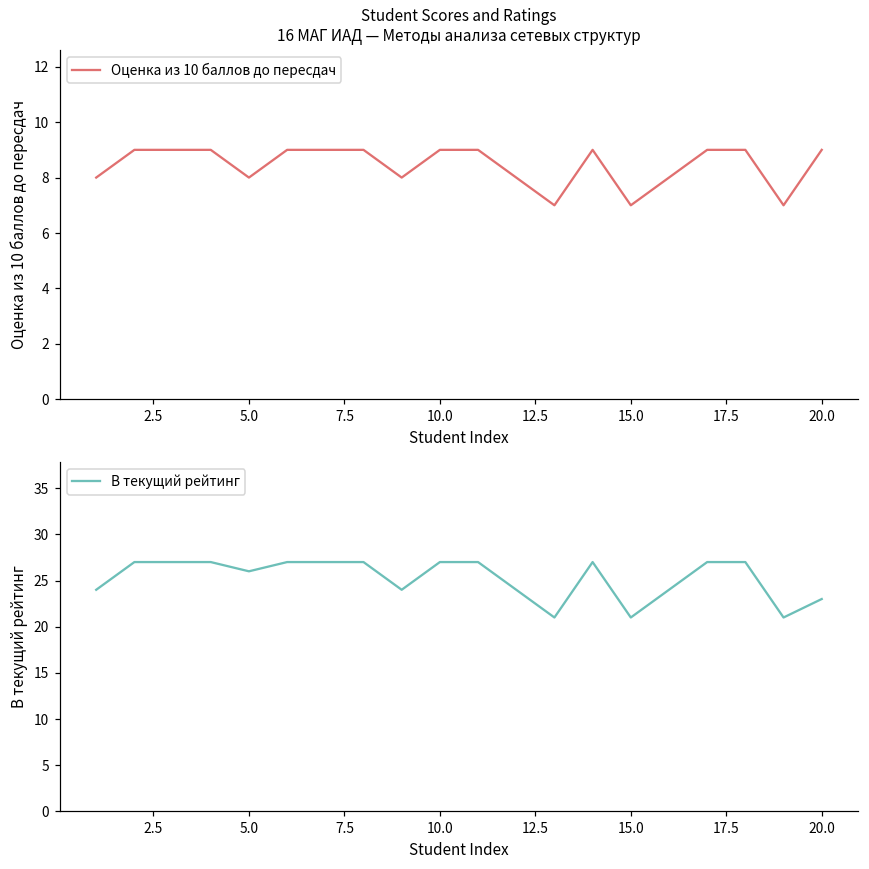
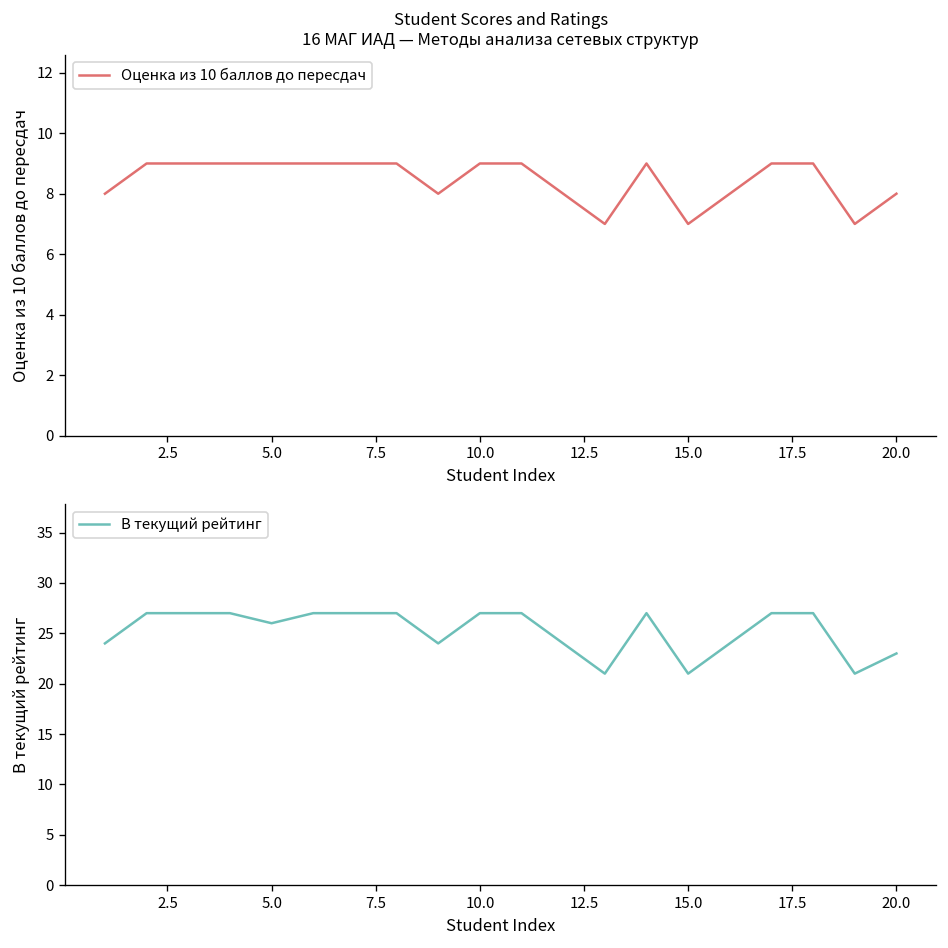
Student Scores and Ratings 16 МАГ ИАД — Методы анализа сетевых структур, 5.0: 8 -> 9
Student Scores and Ratings 16 МАГ ИАД — Методы анализа сетевых структур, 20.0: 9 -> 8
